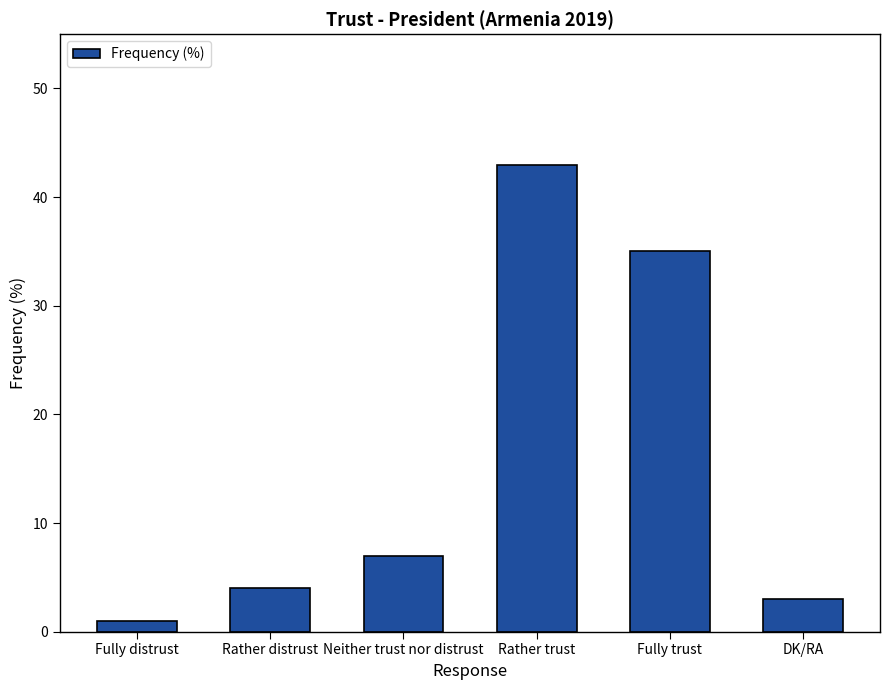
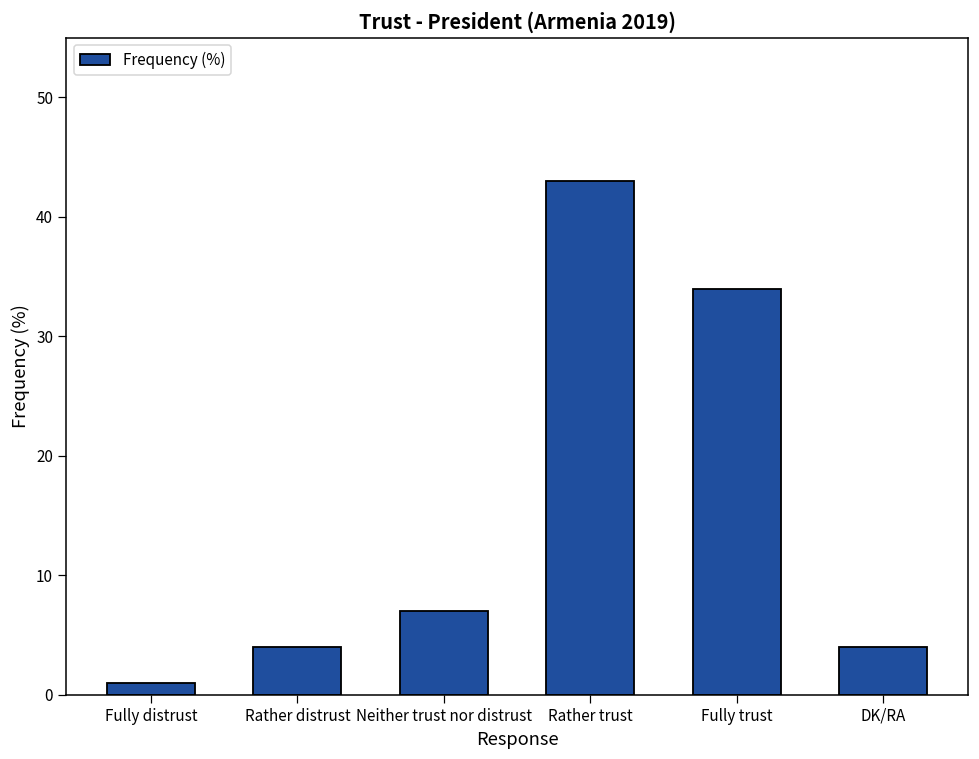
Fully trust: 35 -> 34
DK/RA: 3 -> 4
